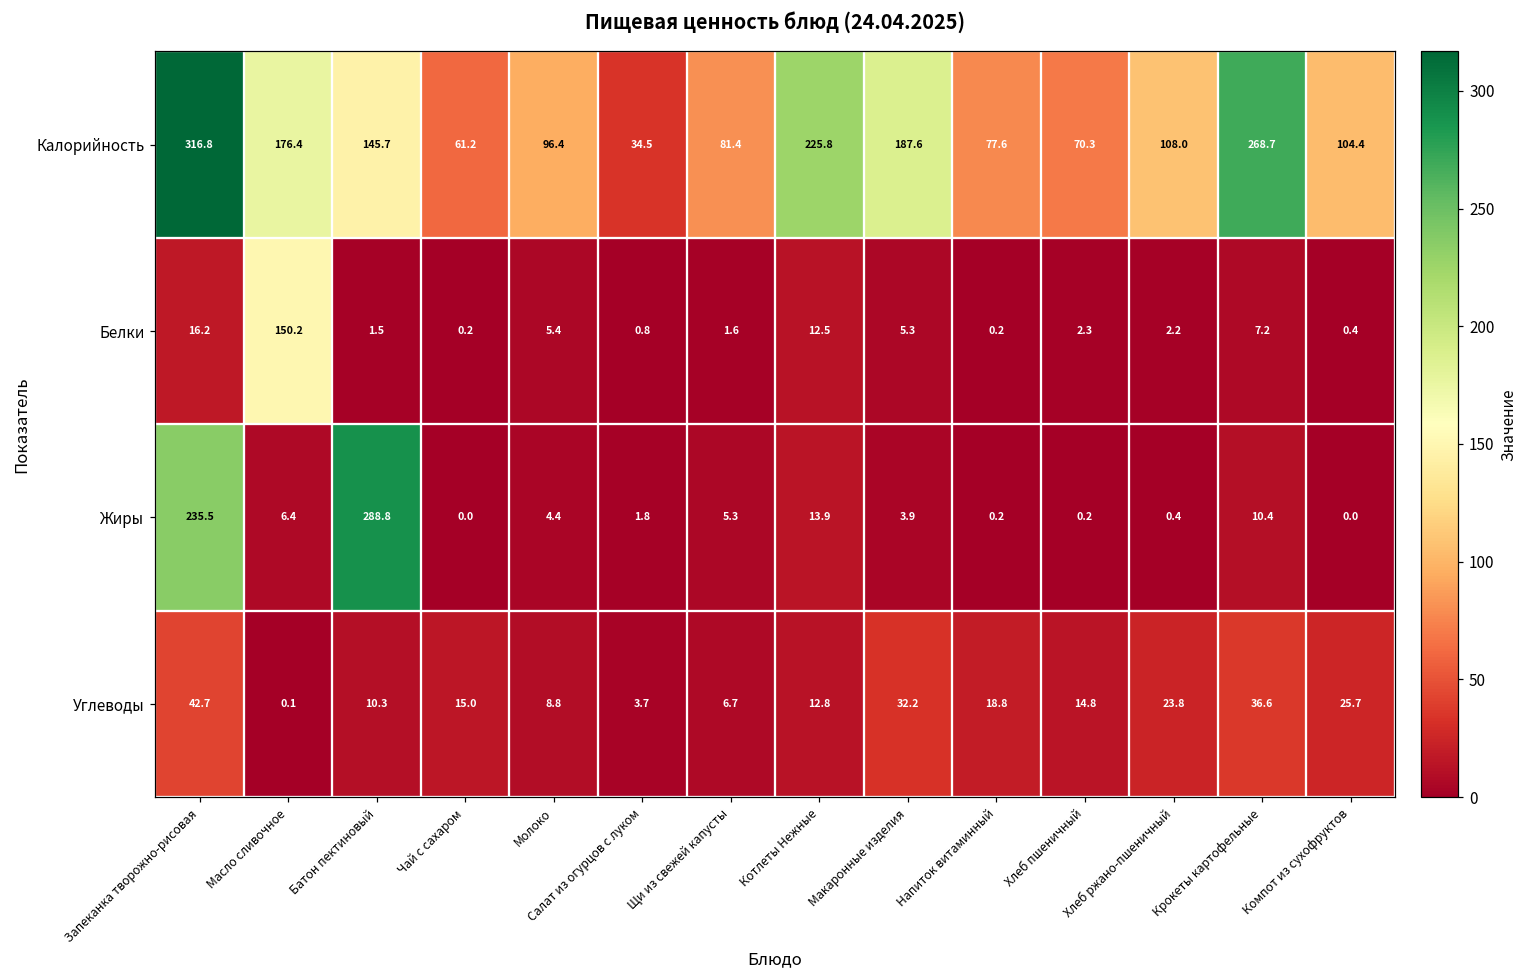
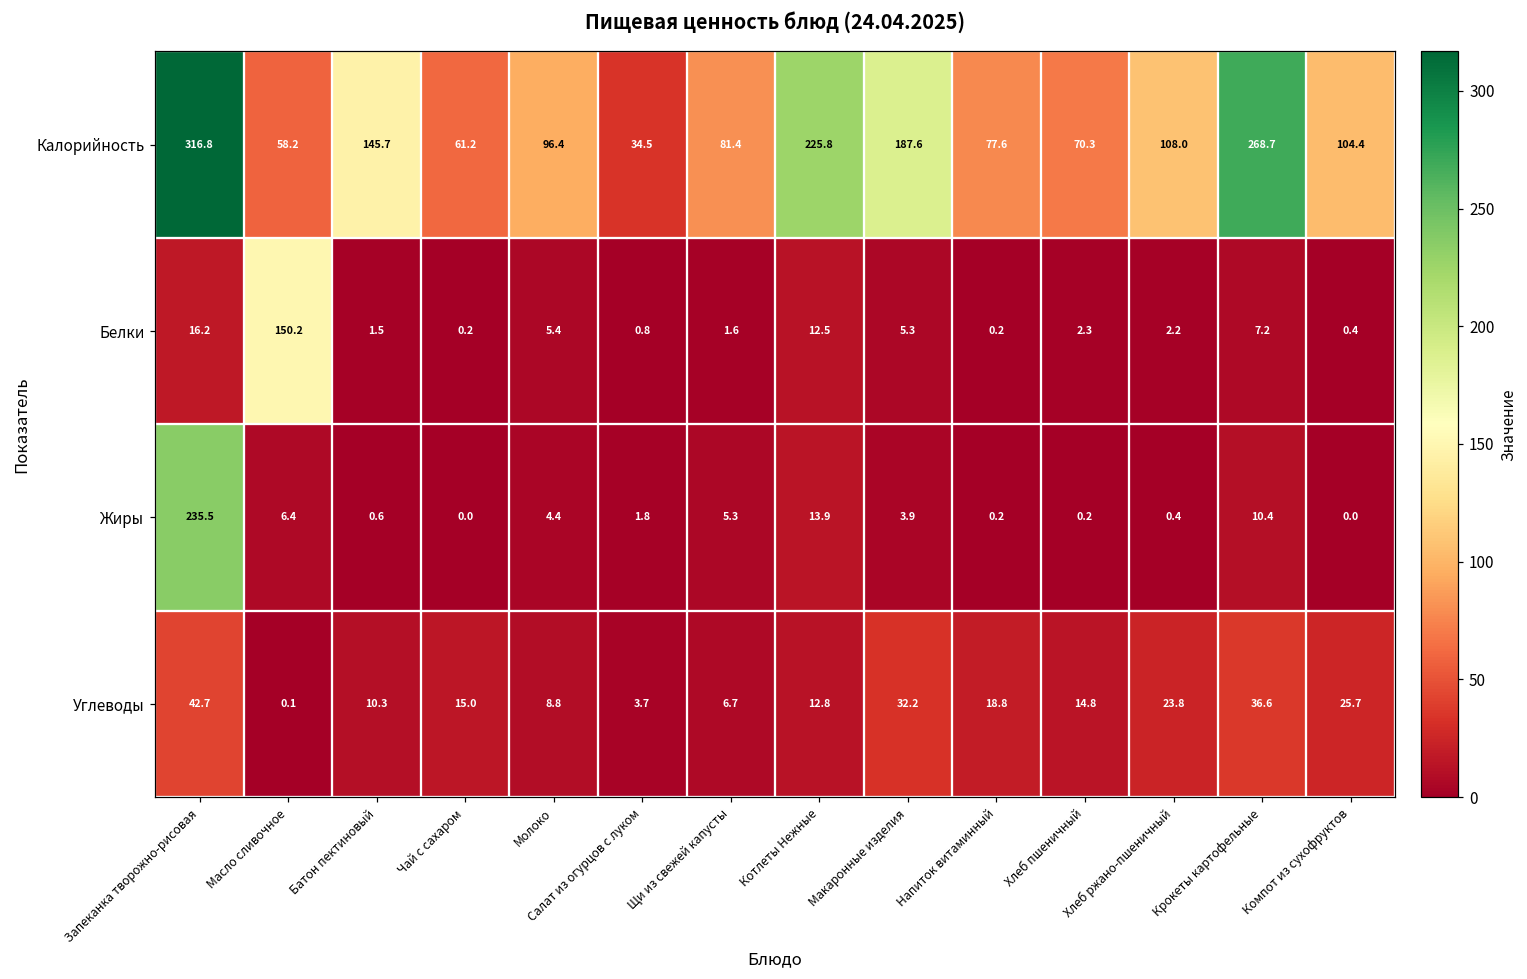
Калорийность, Масло сливочное: 176.4 -> 58.2
Жиры, Батон пектиновый: 288.8 -> 0.6
